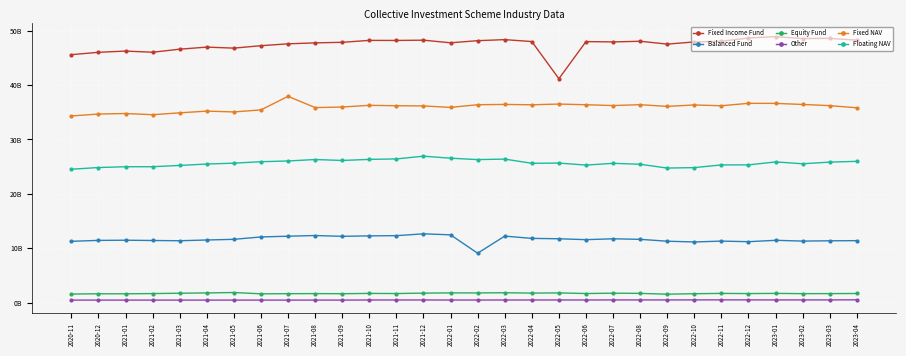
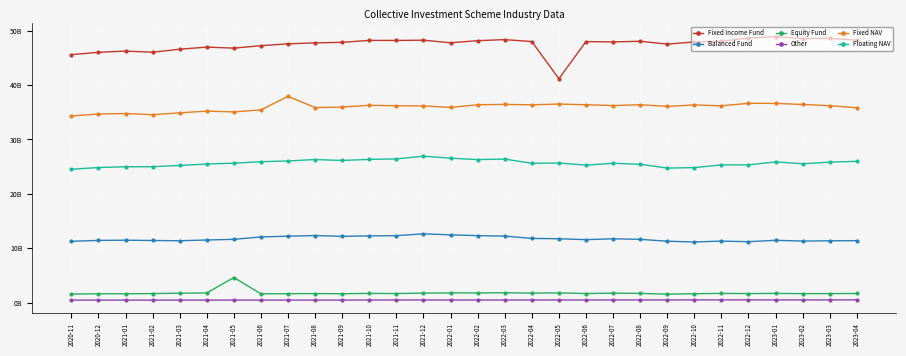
Equity Fund, 2021-05: 2000000000 -> 5000000000
Balanced Fund, 2022-02: 9000000000 -> 12000000000
